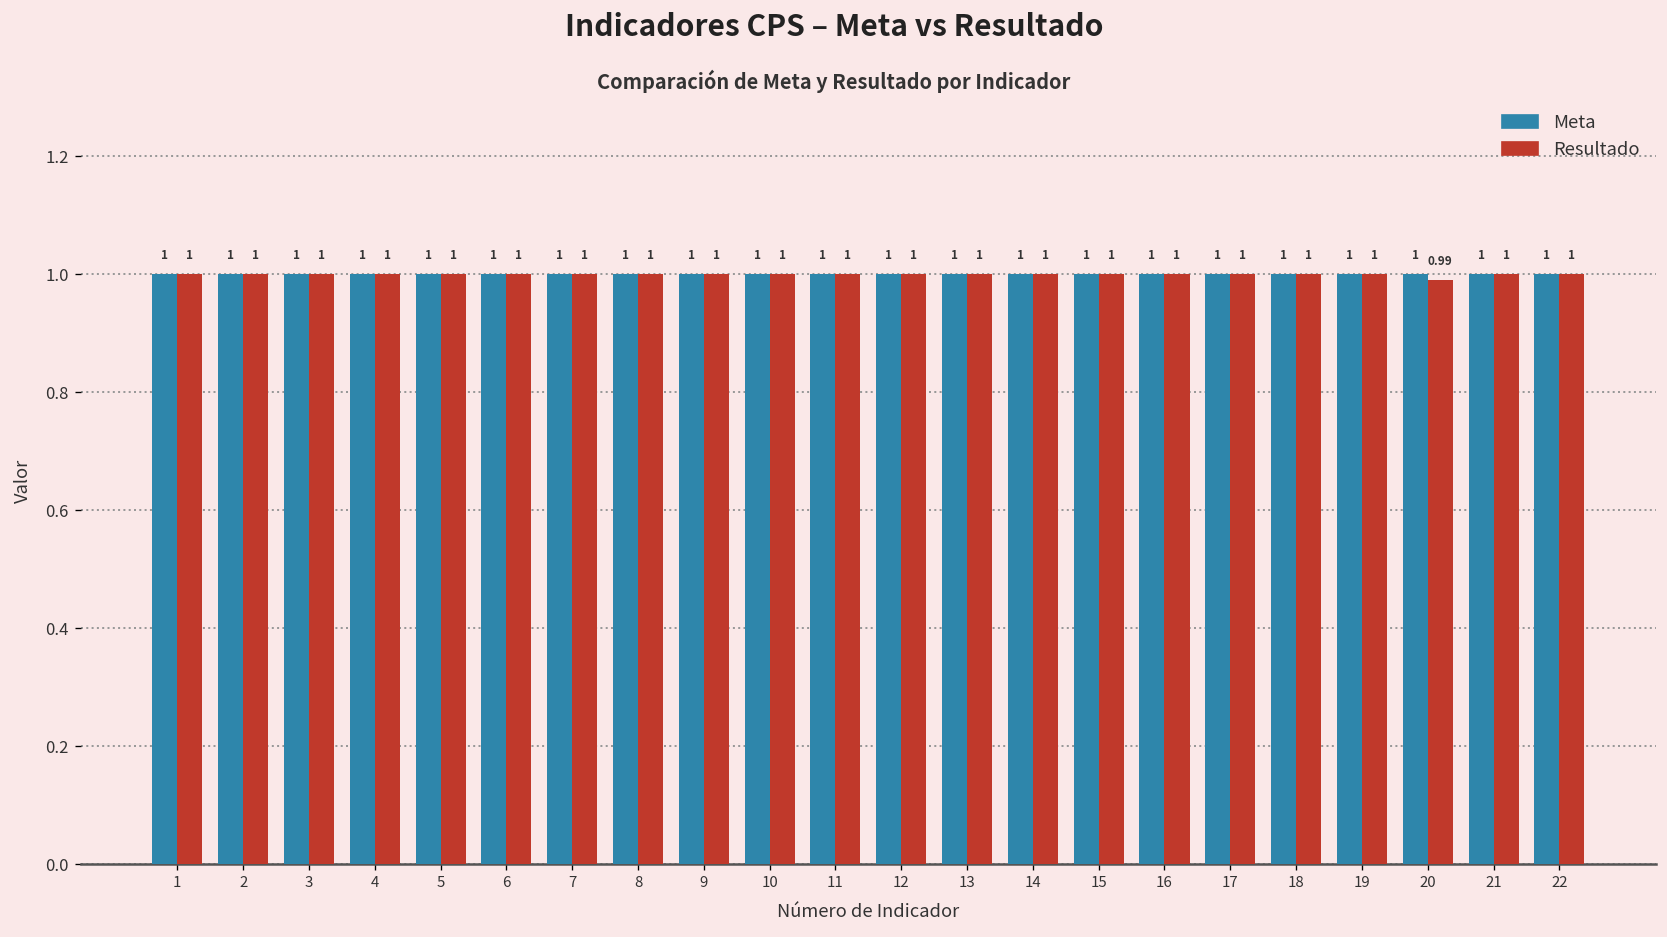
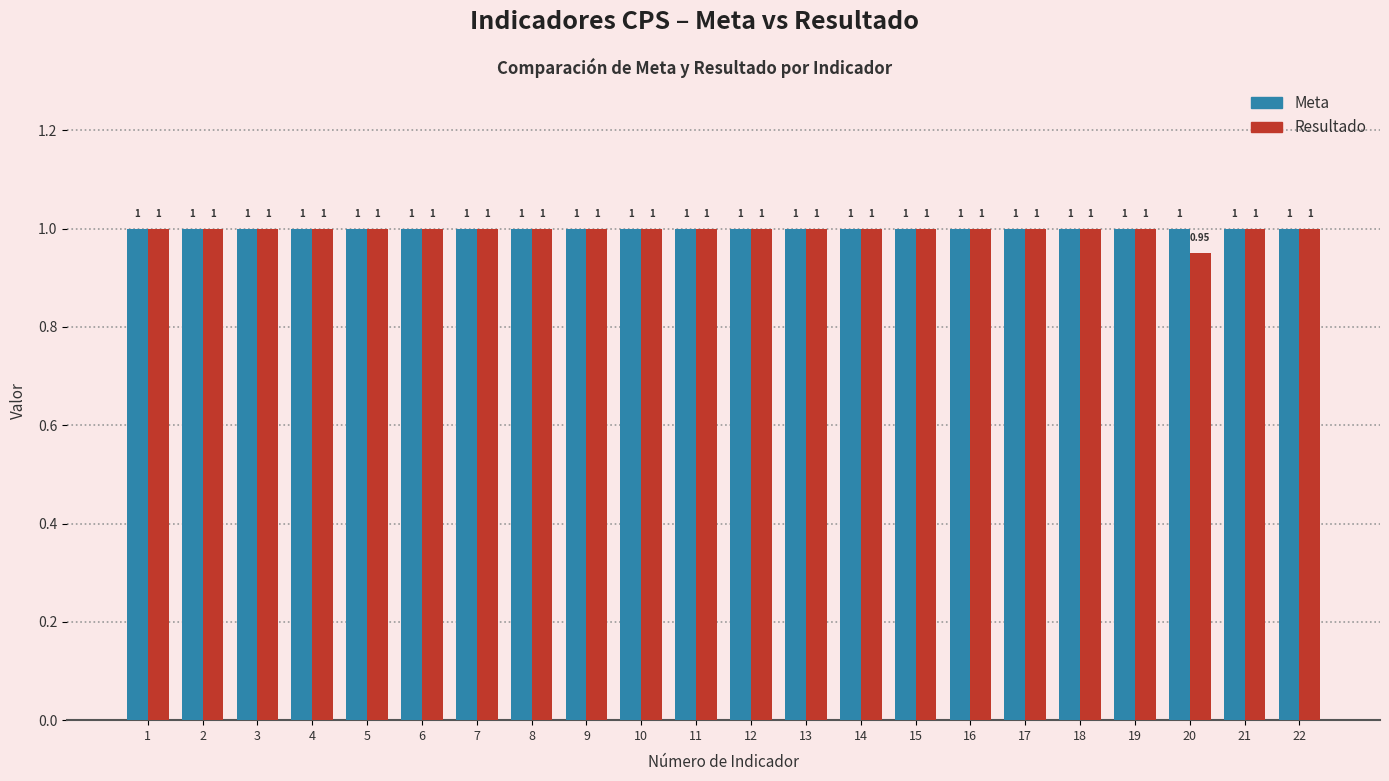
Resultado, 20: 0.99 -> 0.95
